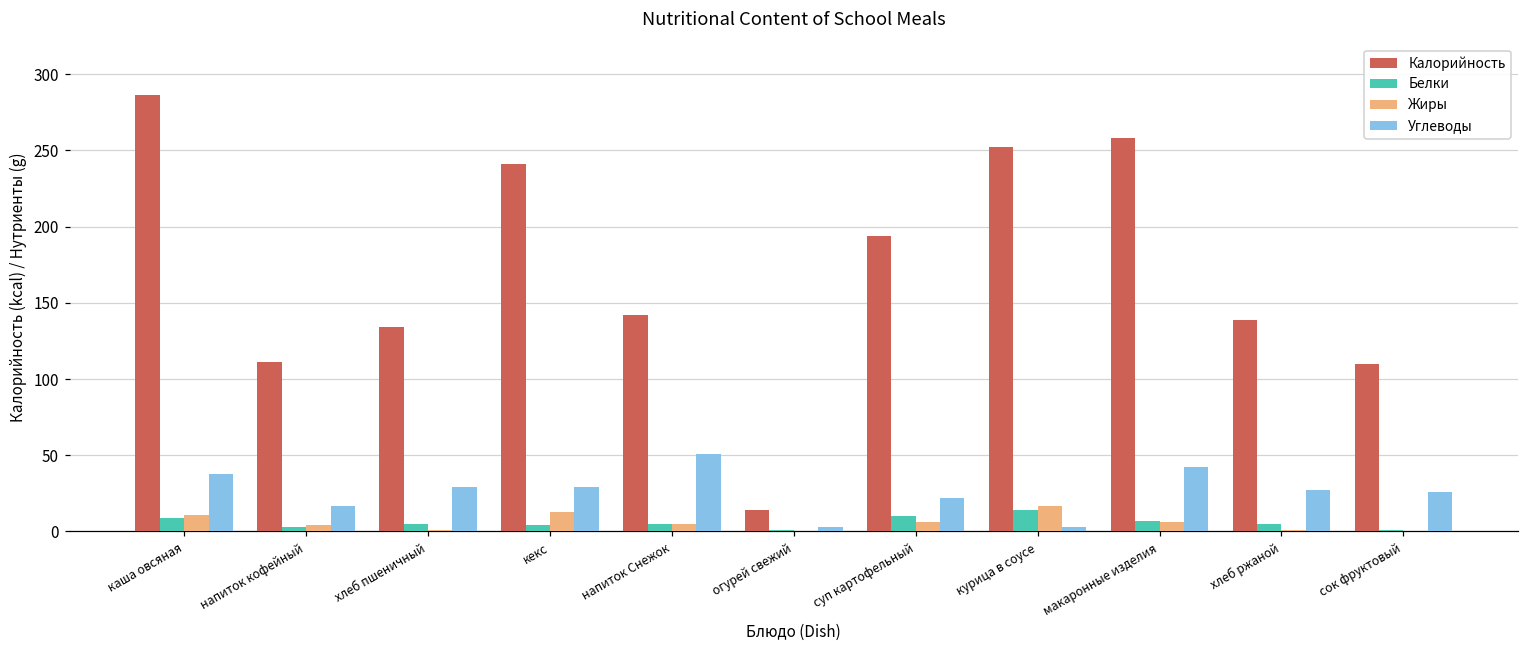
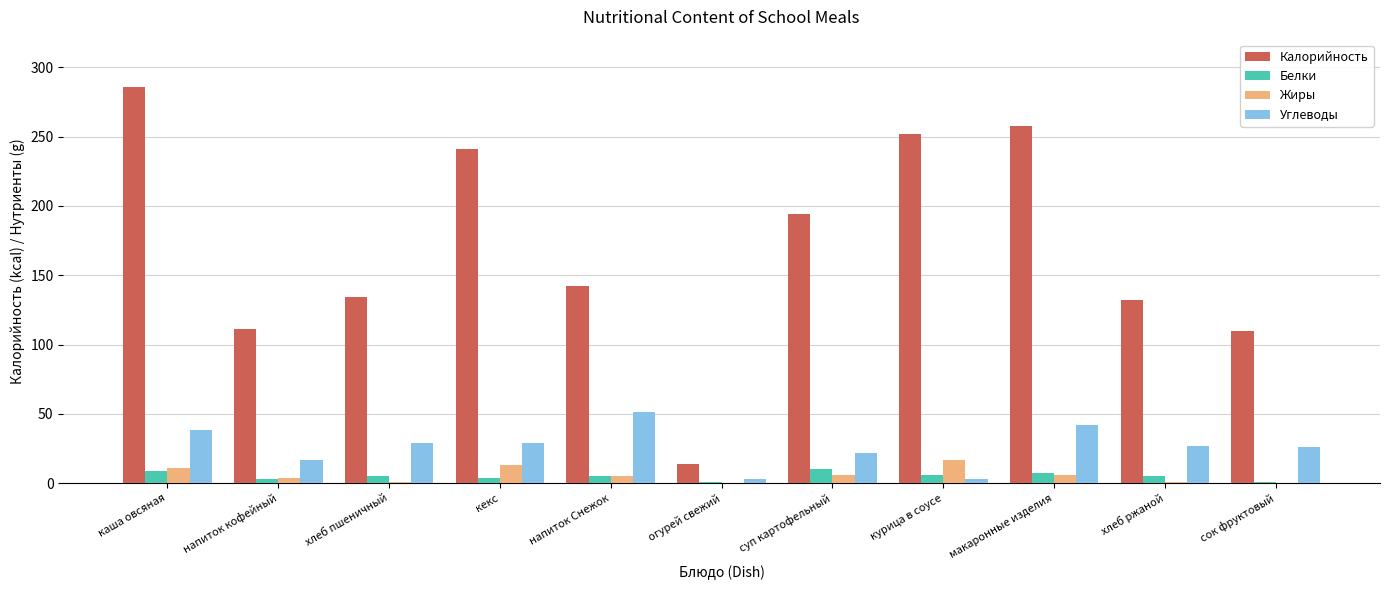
Белки, курица в соусе: 14 -> 6
Калорийность, хлеб ржаной: 139 -> 132
